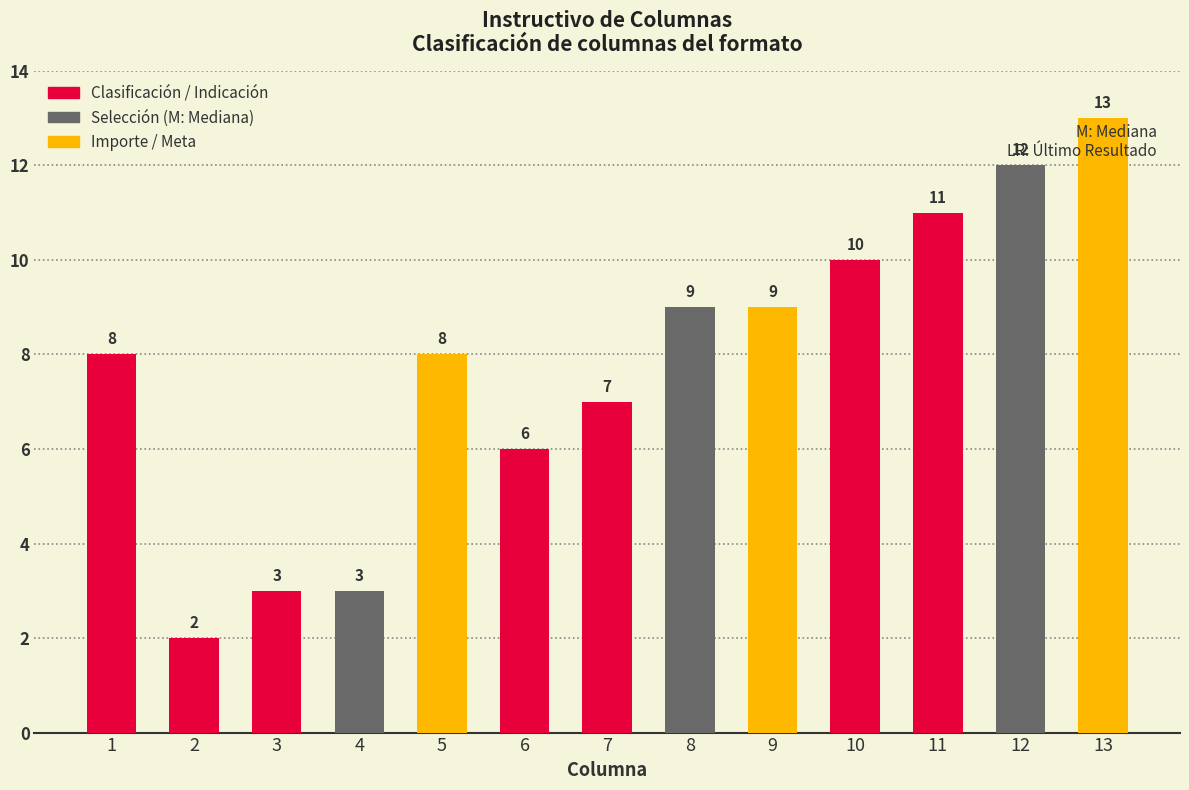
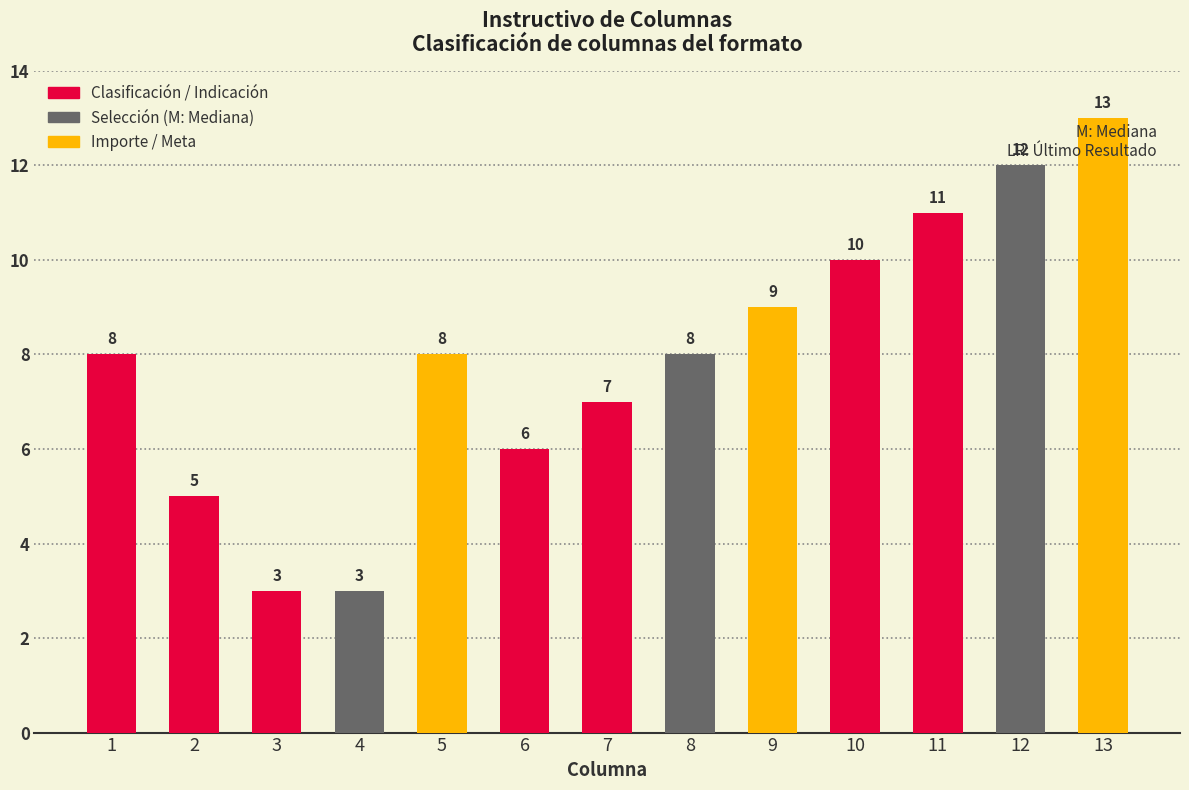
2: 2 -> 5
8: 9 -> 8
